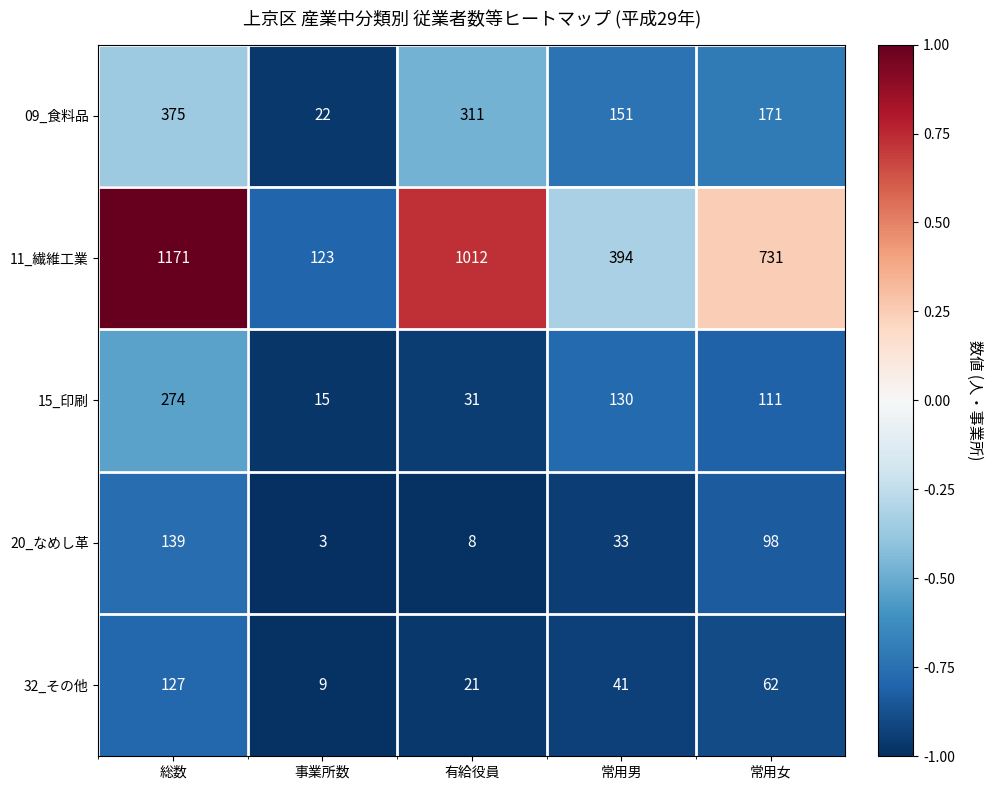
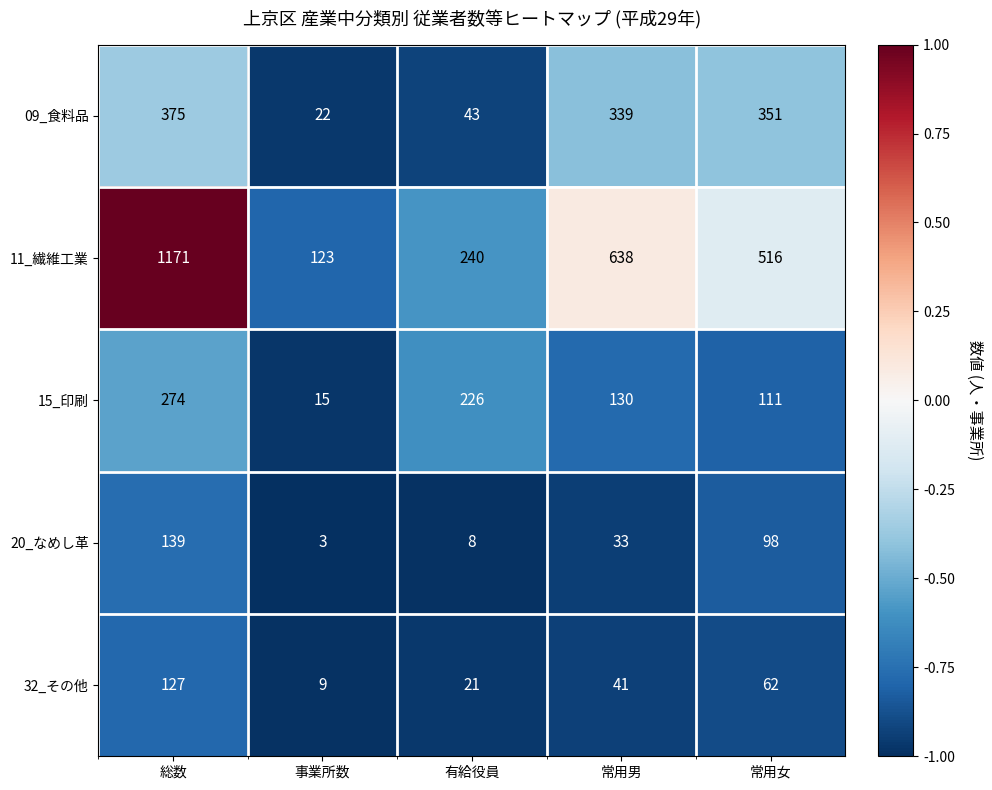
09_食料品, 有給役員: 311 -> 43
09_食料品, 常用男: 151 -> 339
09_食料品, 常用女: 171 -> 351
11_繊維工業, 有給役員: 1012 -> 240
11_繊維工業, 常用男: 394 -> 638
11_繊維工業, 常用女: 731 -> 516
15_印刷, 有給役員: 31 -> 226
